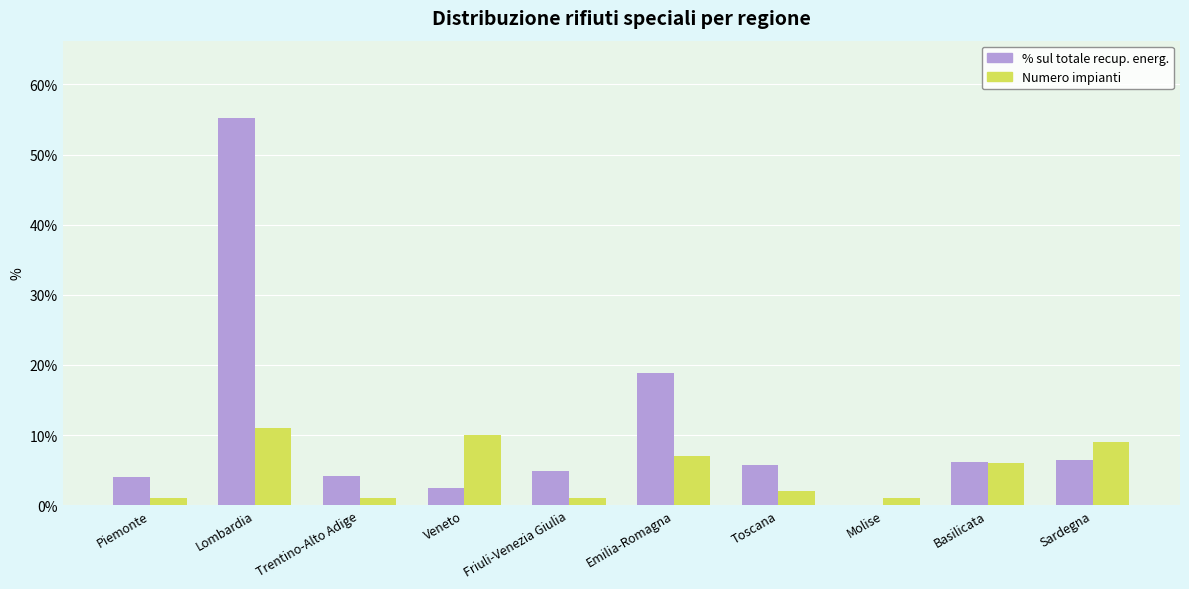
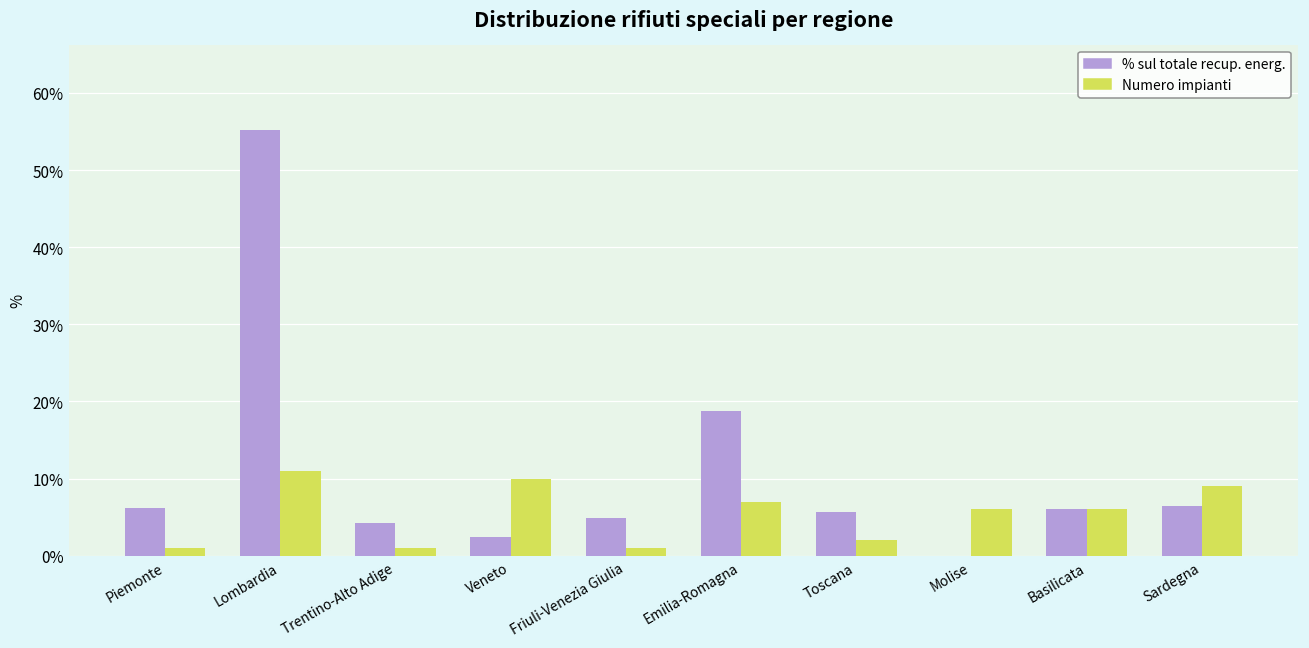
% sul totale recup. energ., Piemonte: 4% -> 6%
Numero impianti, Molise: 1% -> 6%
